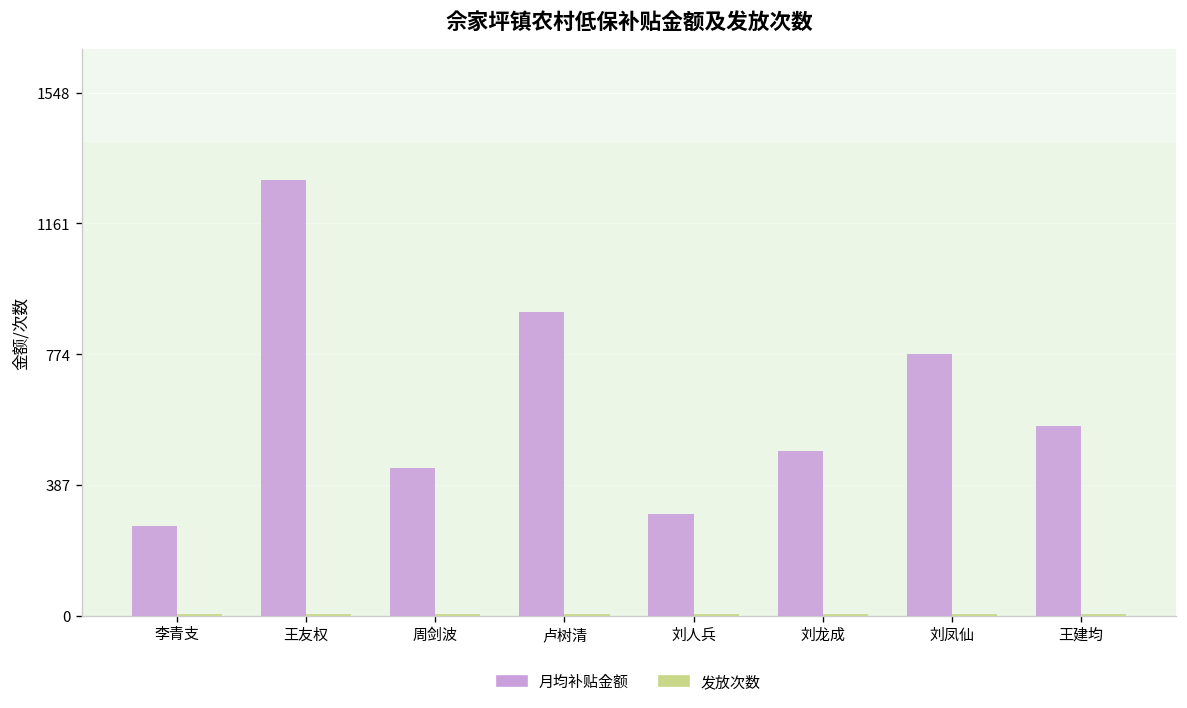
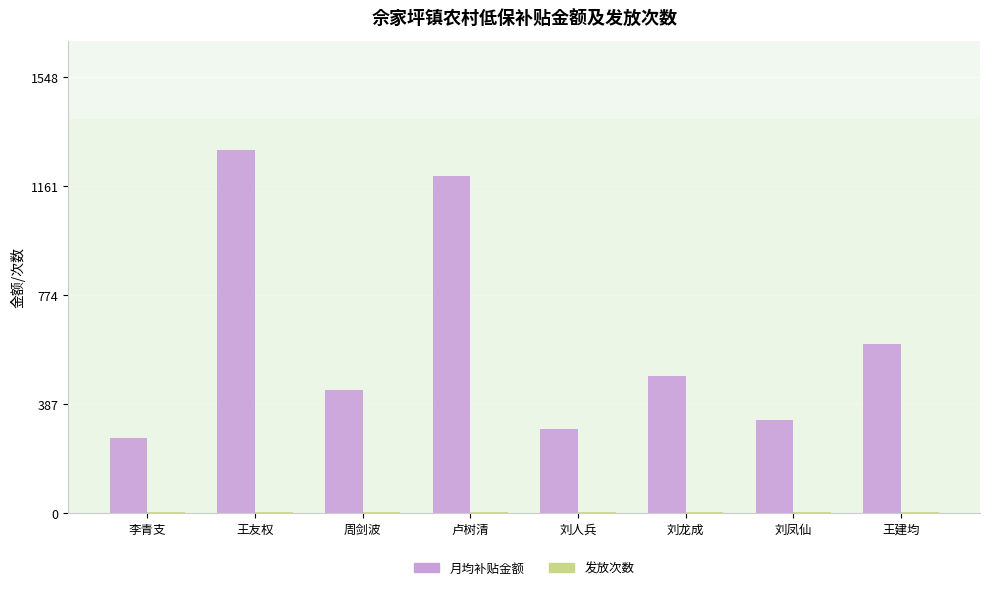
月均补贴金额, 卢树清: 900 -> 1200
月均补贴金额, 刘凤仙: 770 -> 330
月均补贴金额, 王建均: 560 -> 600
